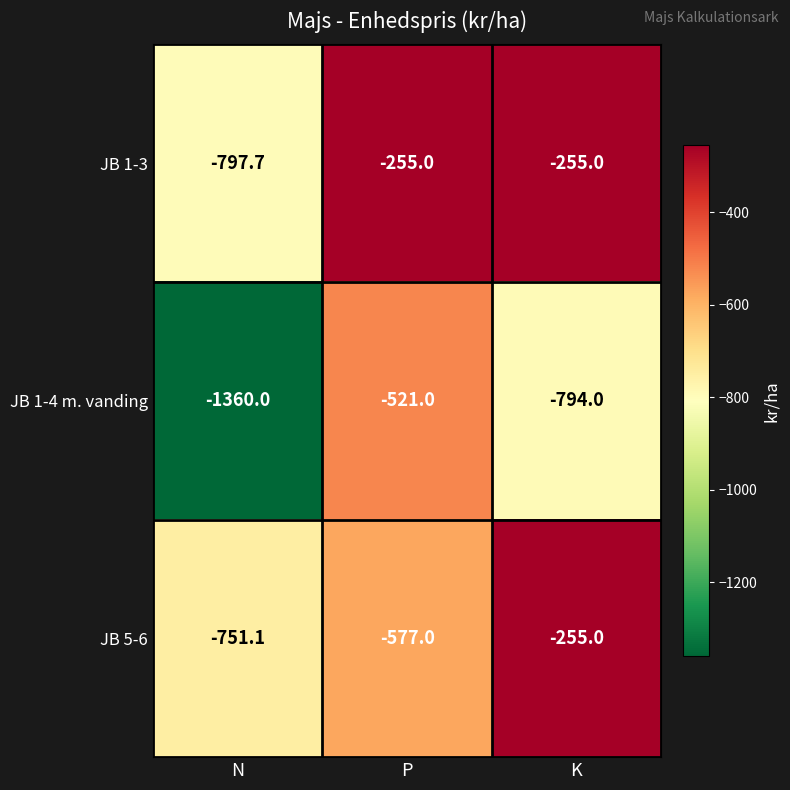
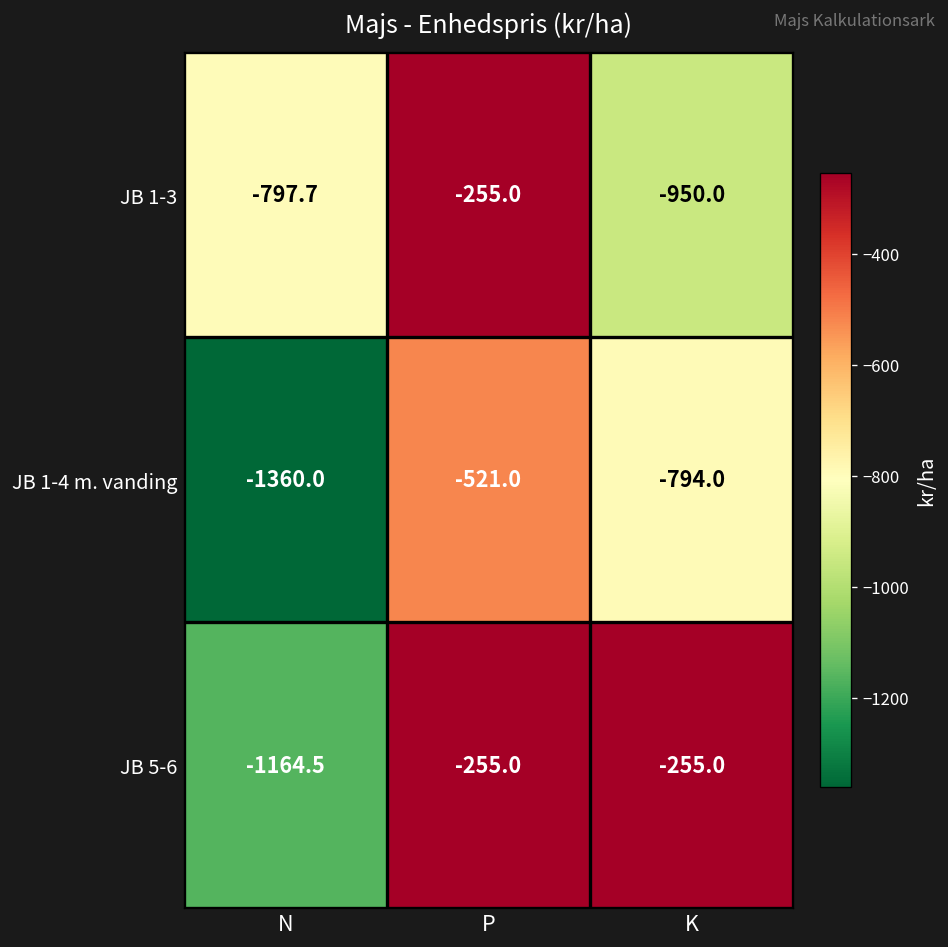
JB 1-3, K: -255.0 -> -950.0
JB 5-6, N: -751.1 -> -1164.5
JB 5-6, P: -577.0 -> -255.0
